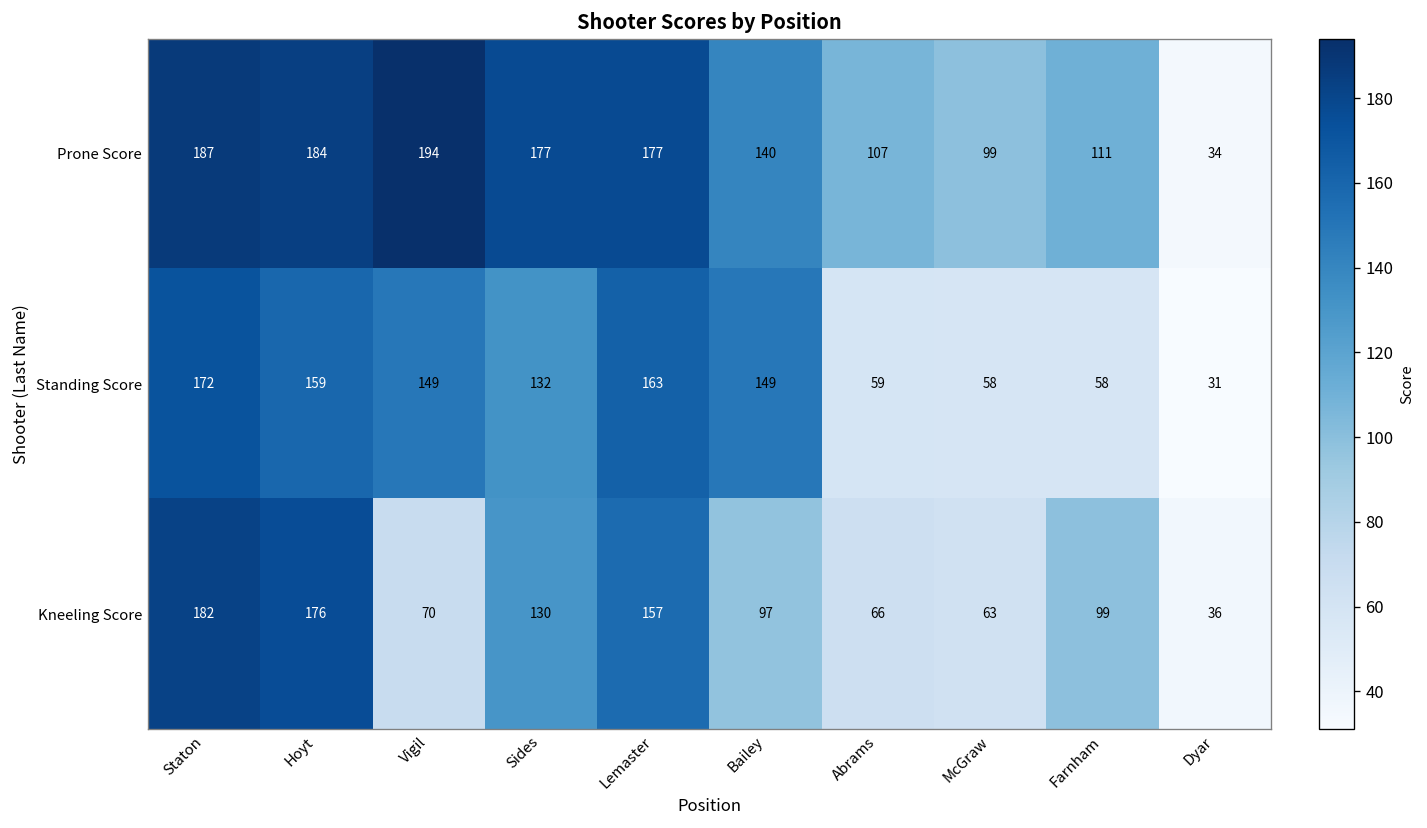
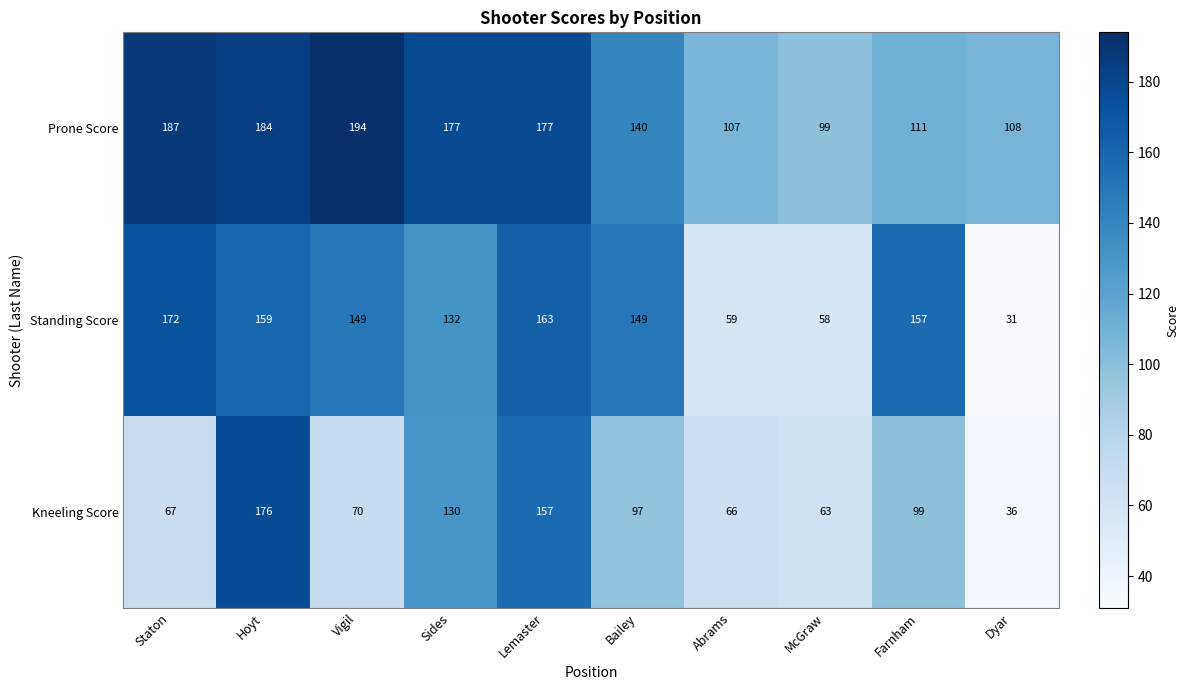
Prone Score, Dyar: 34 -> 108
Standing Score, Farnham: 58 -> 157
Kneeling Score, Staton: 182 -> 67
